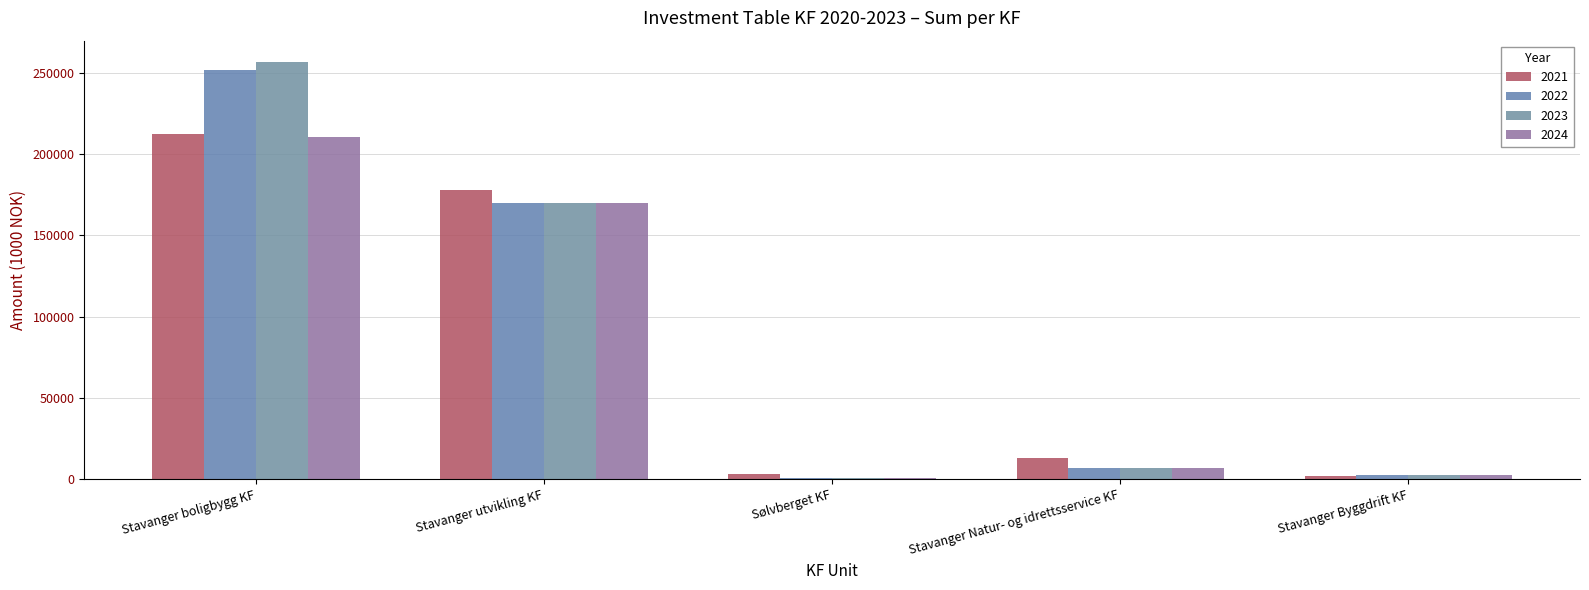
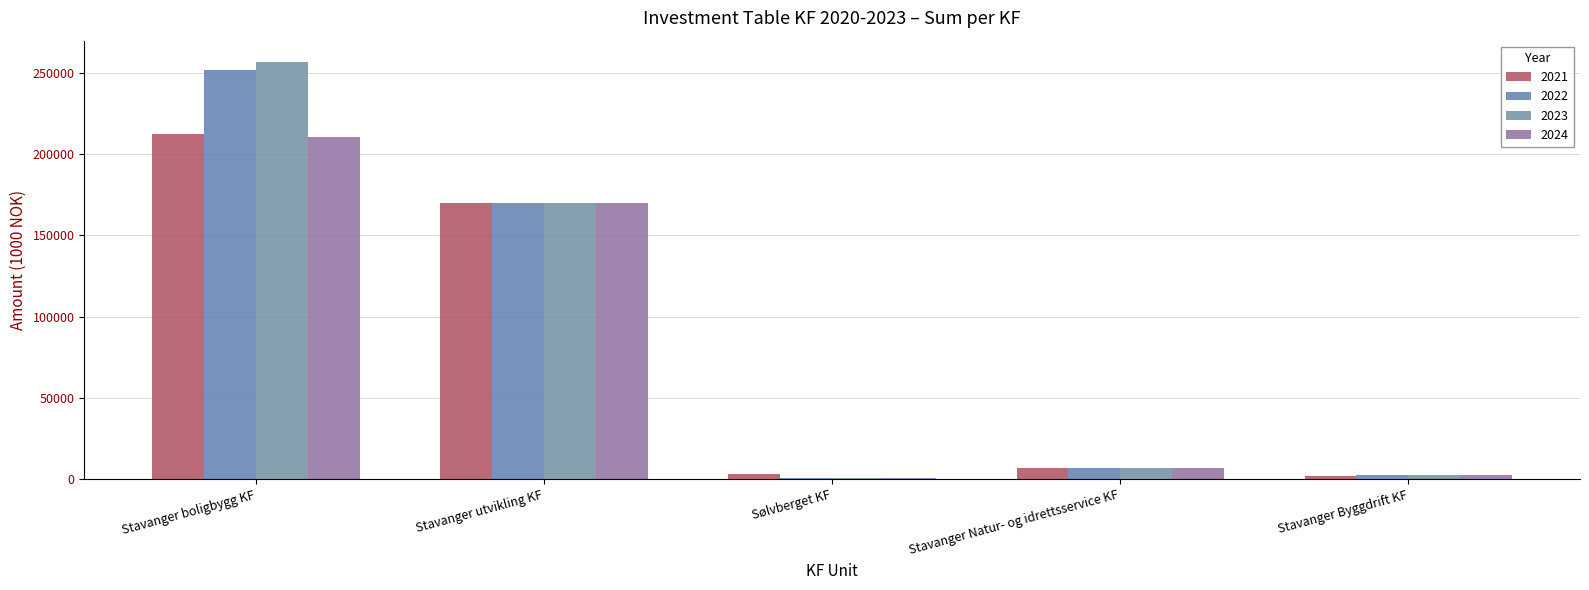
2021, Stavanger utvikling KF: 178000 -> 170000
2021, Stavanger Natur- og idrettsservice KF: 13000 -> 7000
